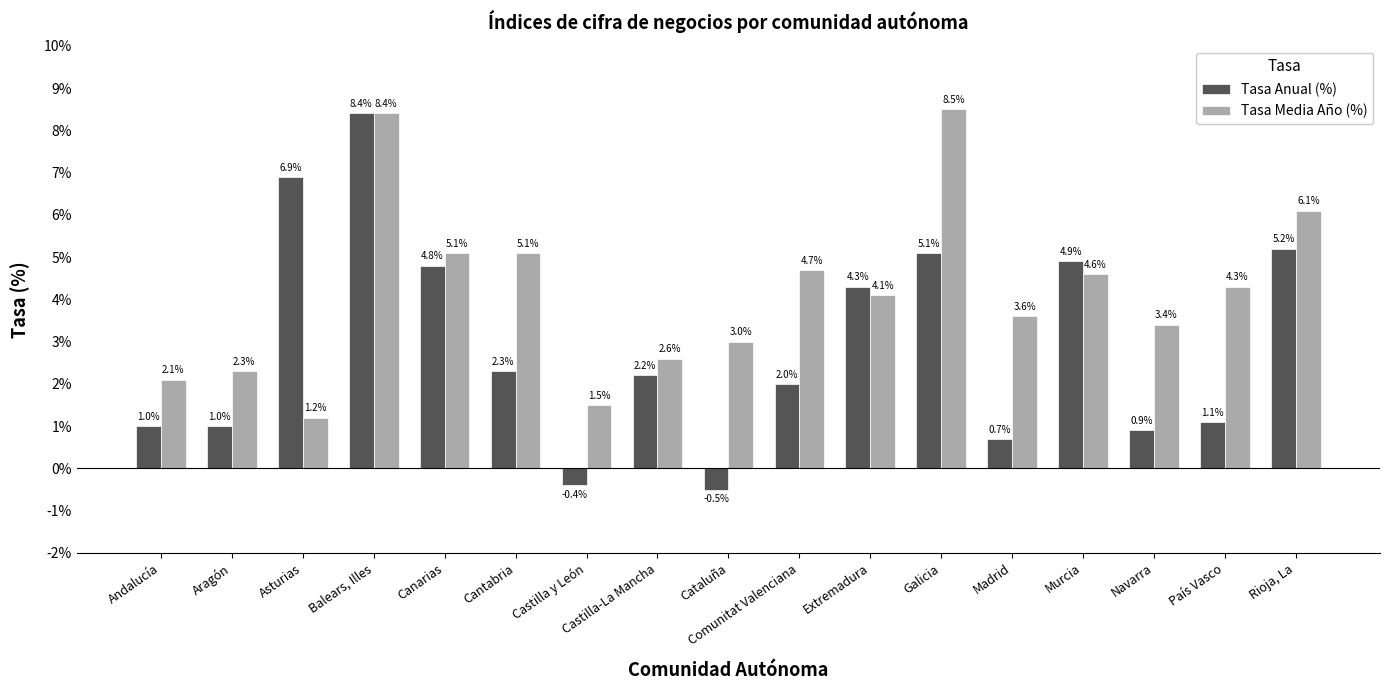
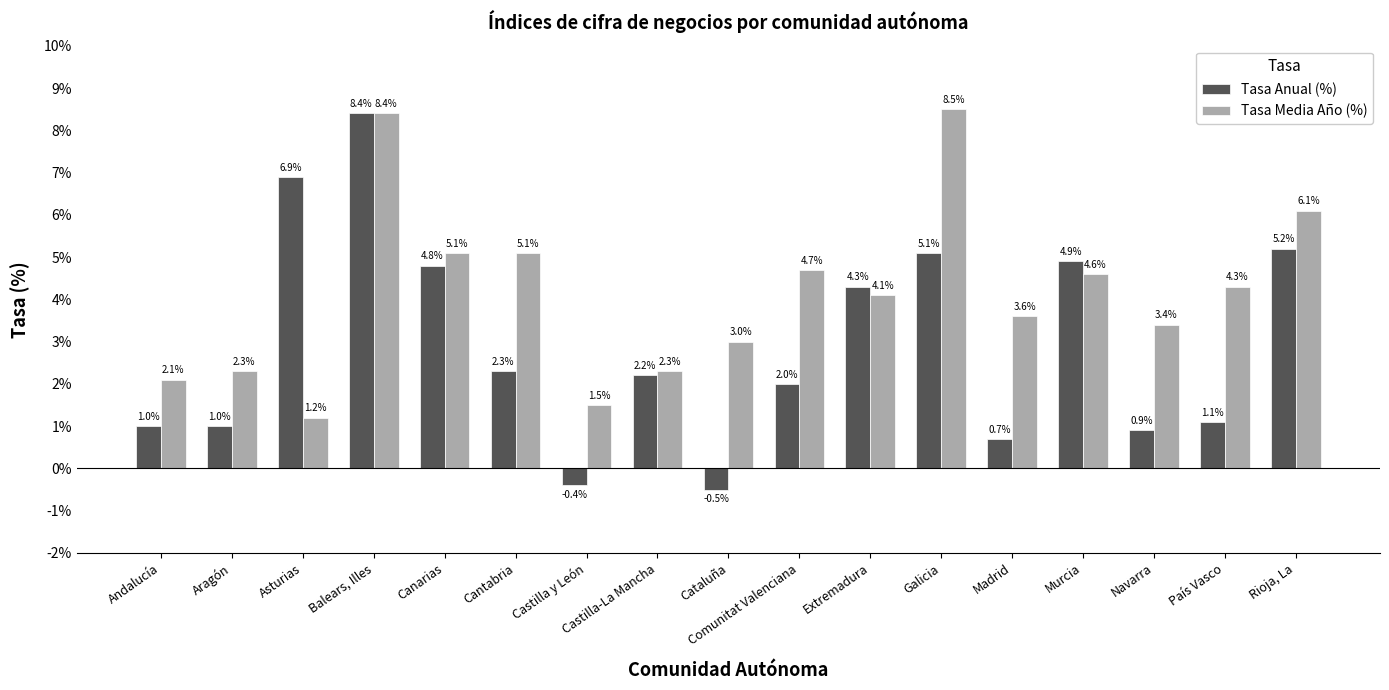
Tasa Media Año (%), Castilla-La Mancha: 2.6% -> 2.3%
